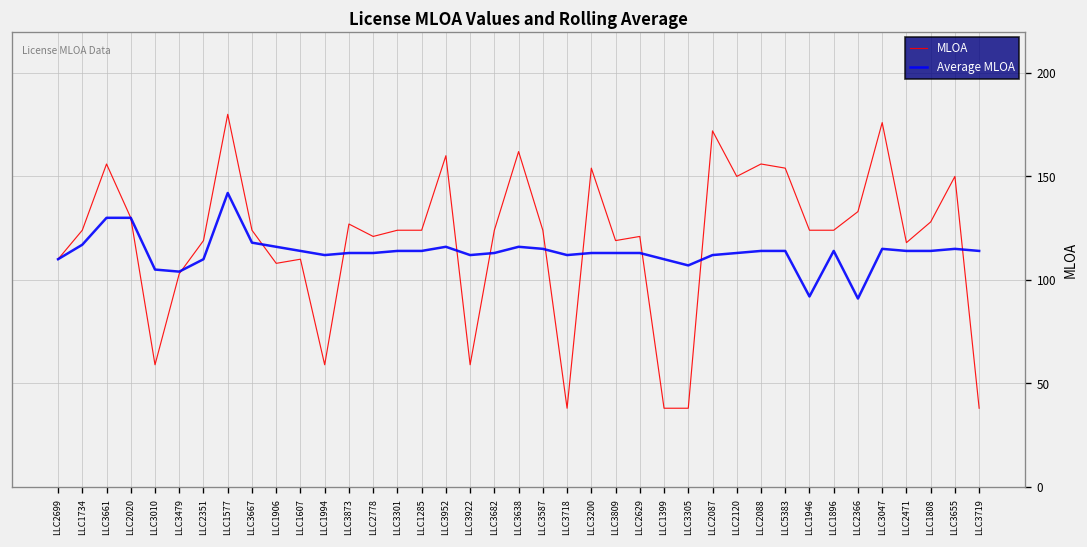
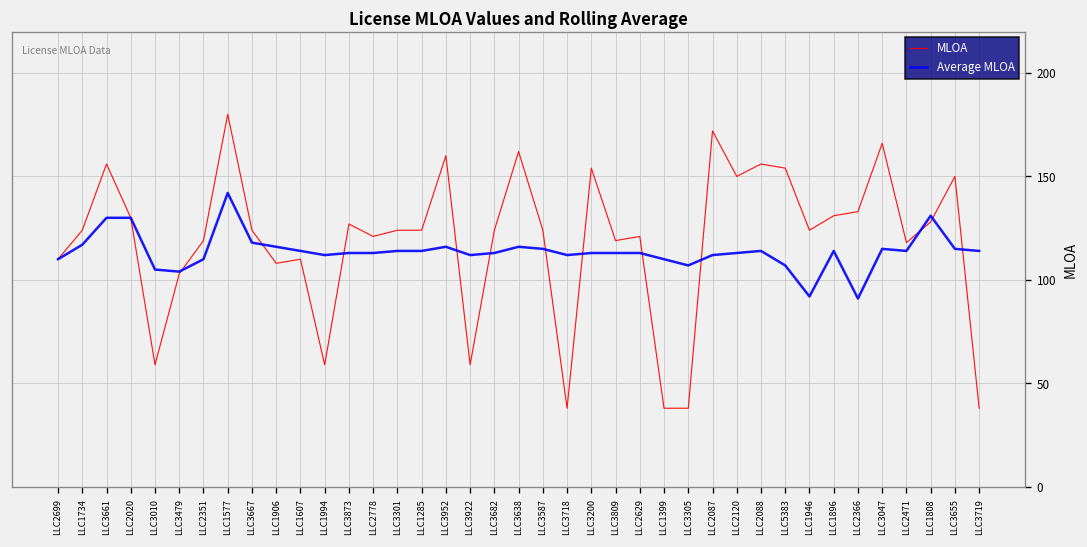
Average MLOA, LLC5383: 114 -> 107
MLOA, LLC1896: 124 -> 131
MLOA, LLC3047: 176 -> 166
Average MLOA, LLC1808: 114 -> 131
